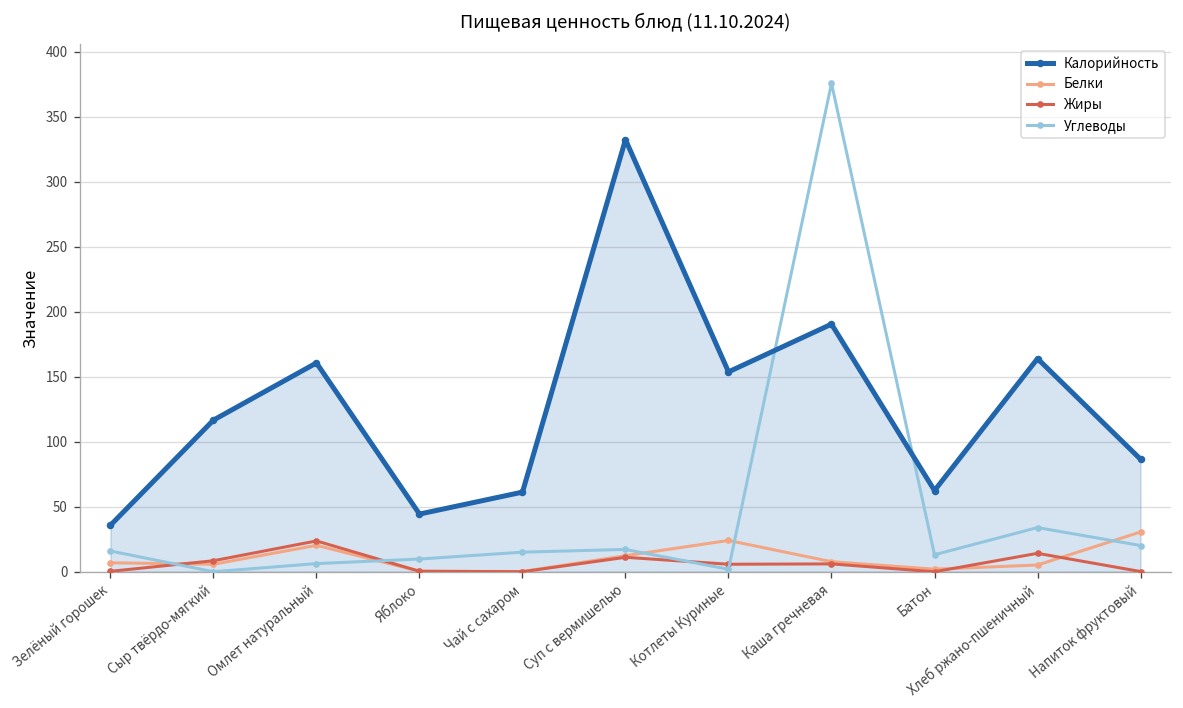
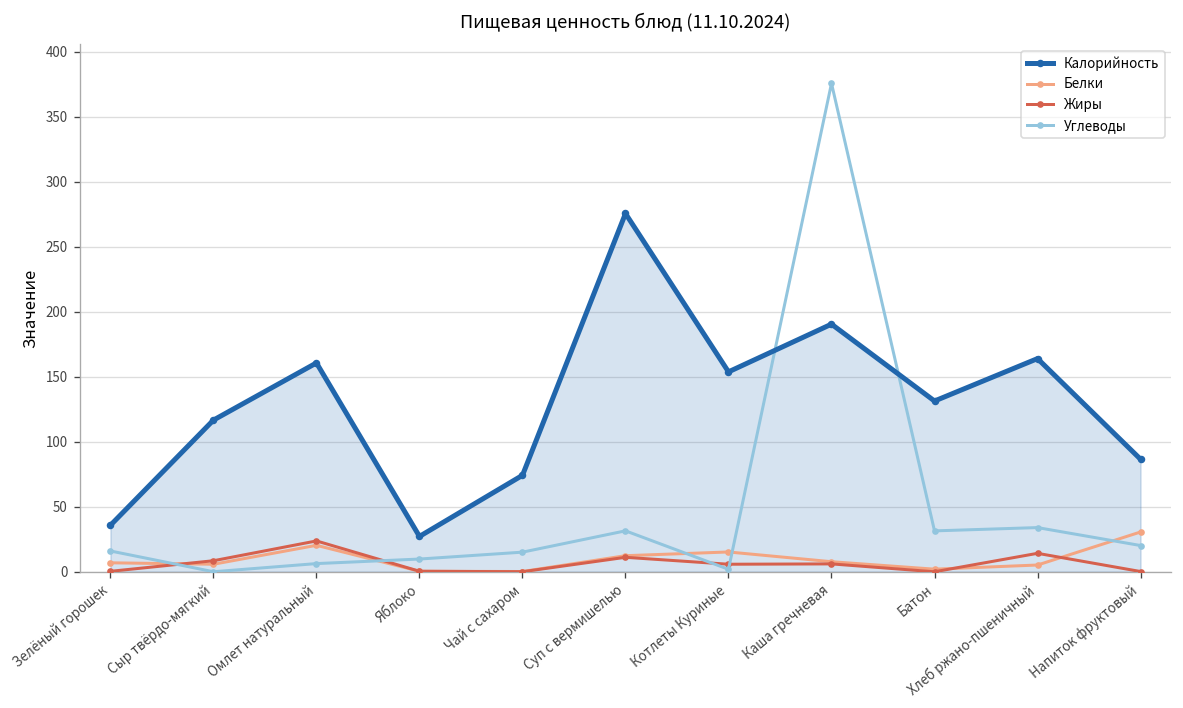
Калорийность, Яблоко: 44 -> 27
Калорийность, Чай с сахаром: 61 -> 74
Калорийность, Суп с вермишелью: 332 -> 276
Углеводы, Суп с вермишелью: 17 -> 32
Белки, Котлеты Куриные: 24 -> 15
Калорийность, Батон: 63 -> 131
Углеводы, Батон: 13 -> 31
